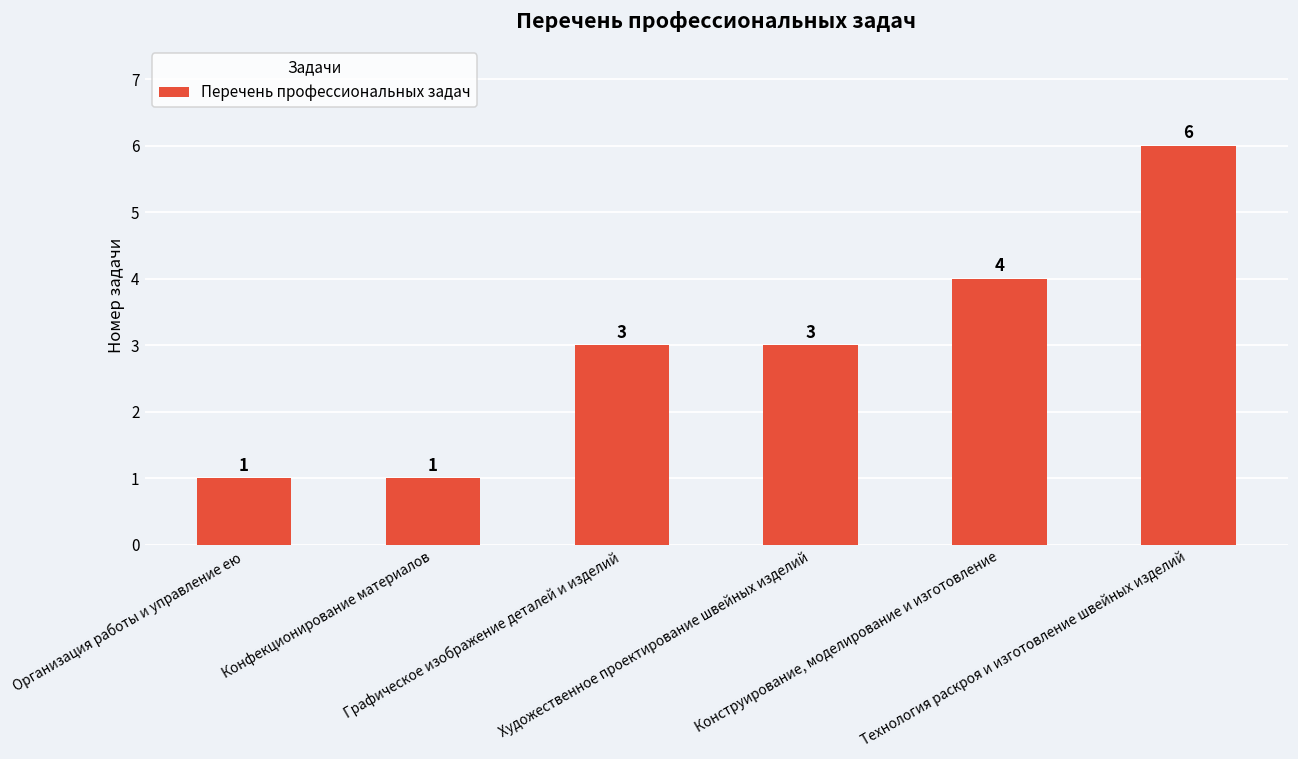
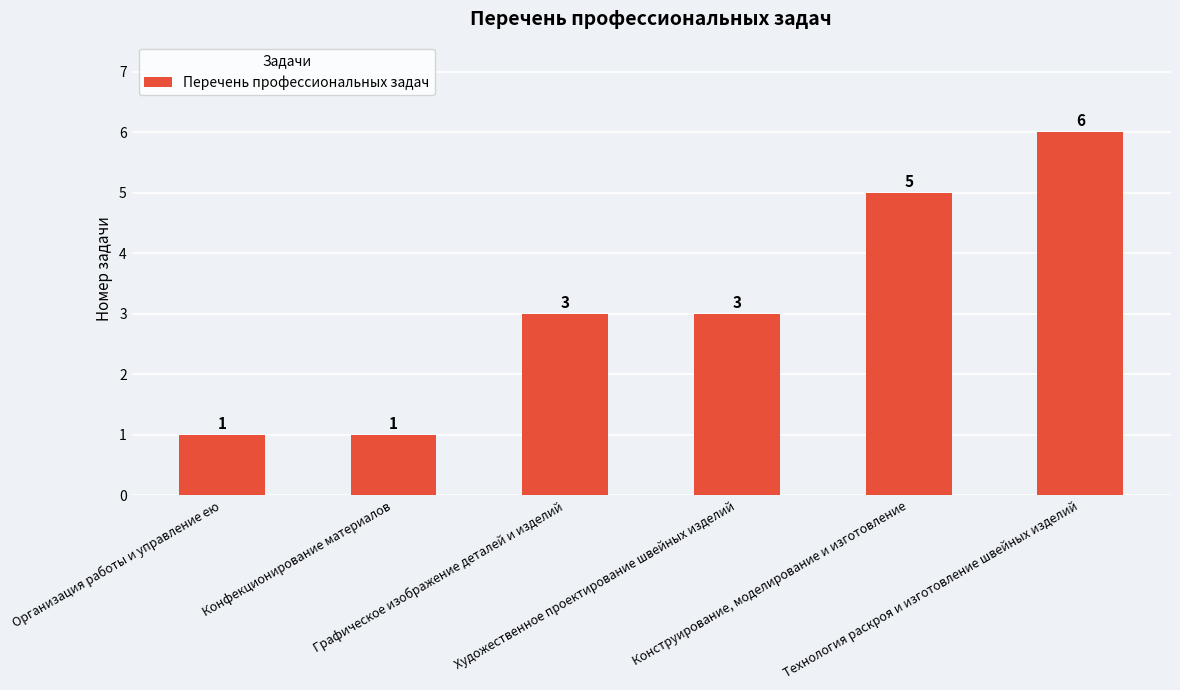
Конструирование, моделирование и изготовление: 4 -> 5
